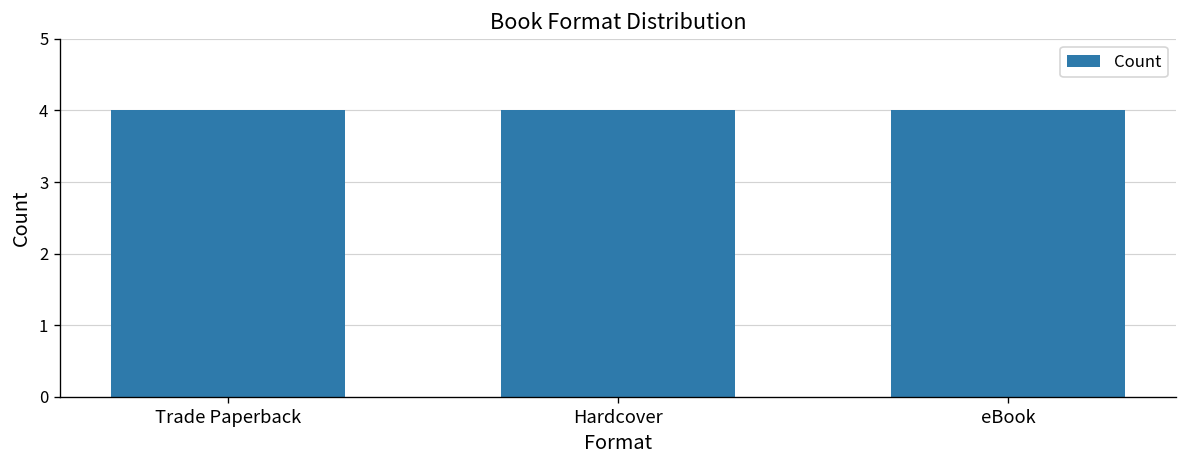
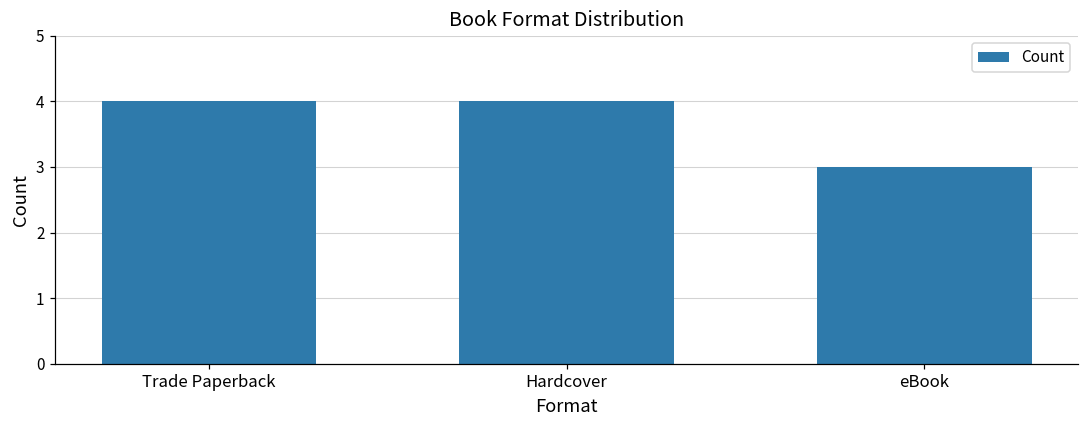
eBook: 4 -> 3
